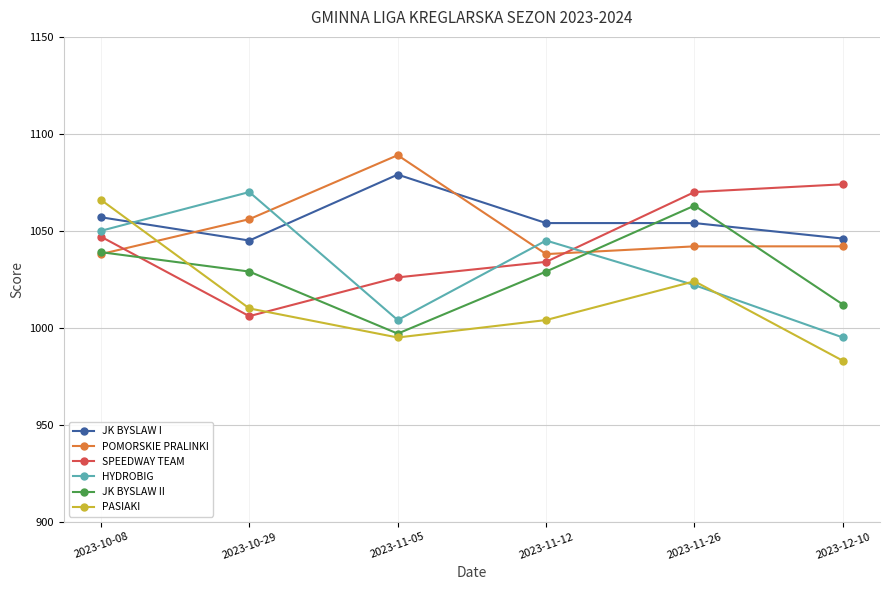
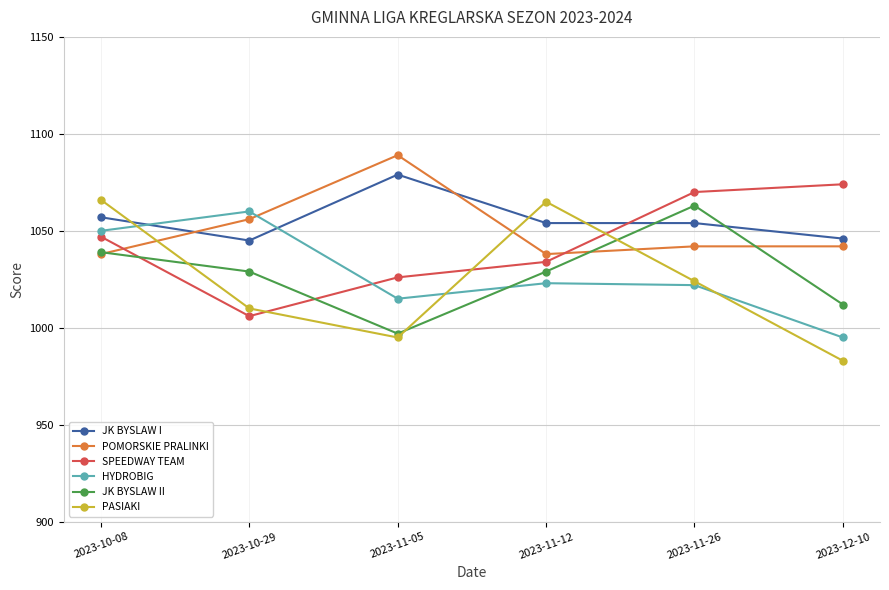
HYDROBIG, 2023-10-29: 1070 -> 1060
HYDROBIG, 2023-11-05: 1004 -> 1015
HYDROBIG, 2023-11-12: 1045 -> 1023
PASIAKI, 2023-11-12: 1004 -> 1065
